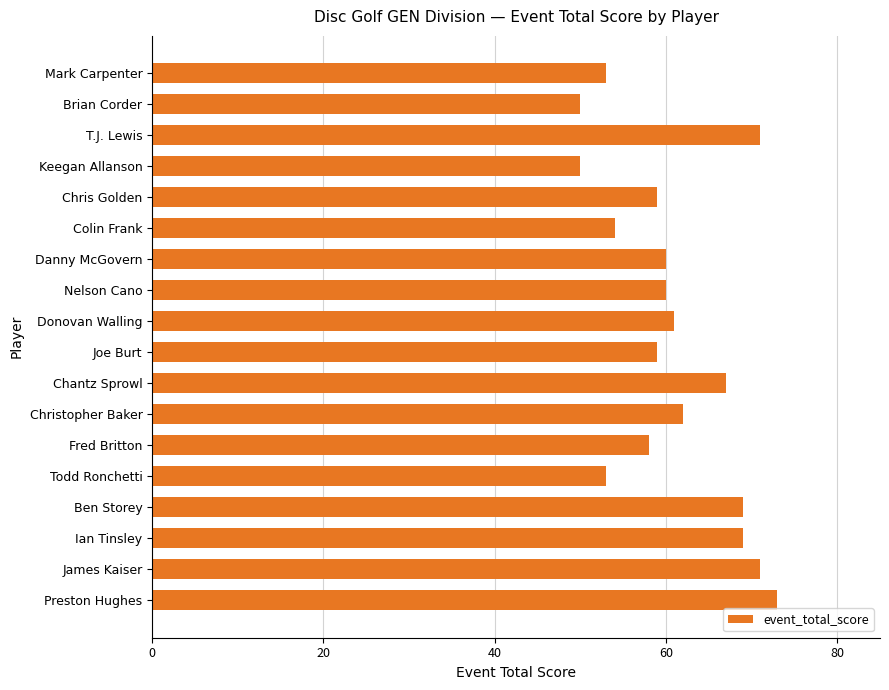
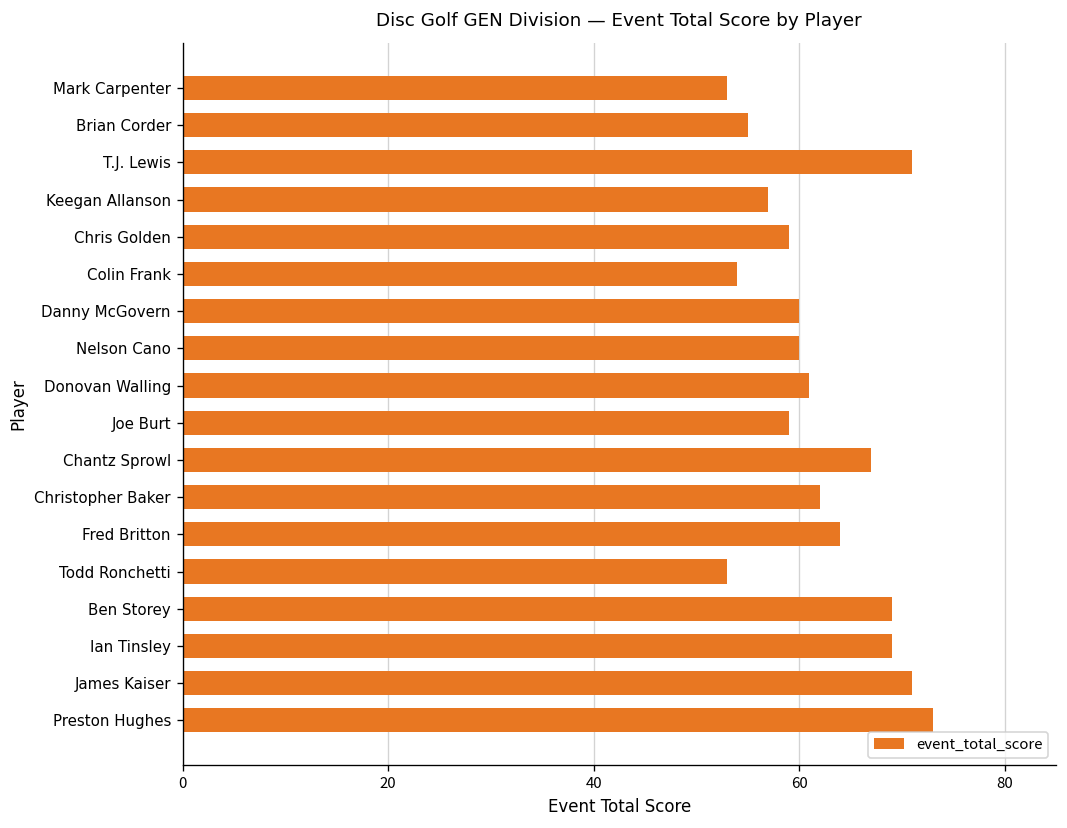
Brian Corder: 50 -> 55
Keegan Allanson: 50 -> 57
Fred Britton: 58 -> 64
